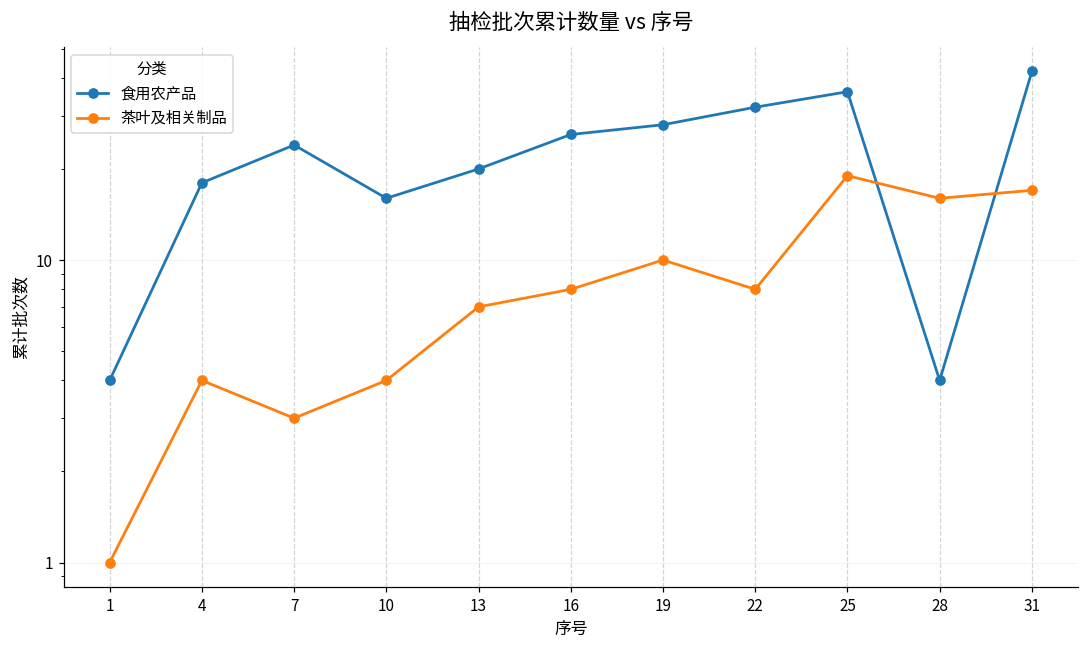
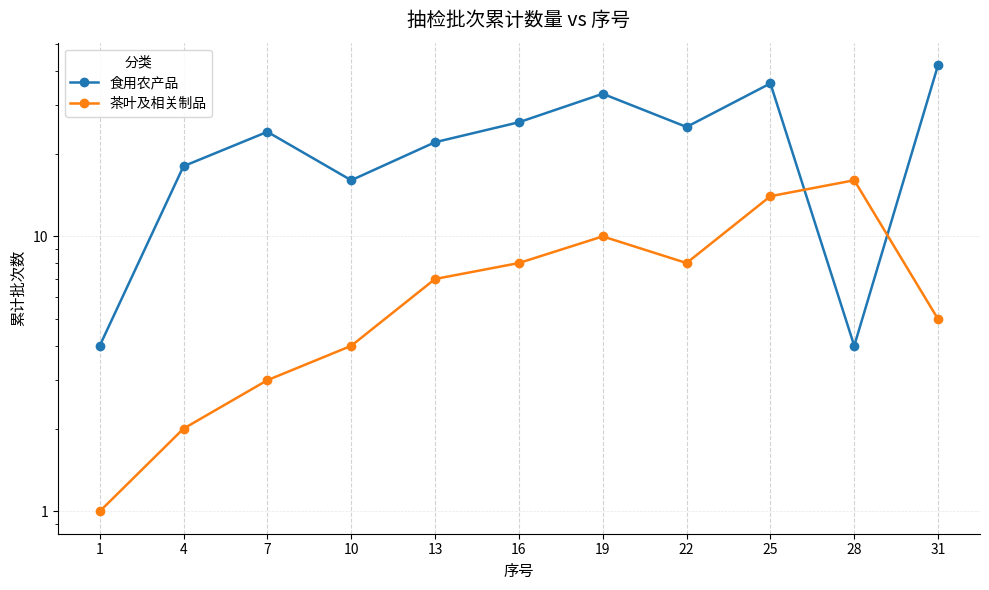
茶叶及相关制品, 4: 4 -> 2
食用农产品, 13: 20 -> 22
食用农产品, 19: 28 -> 33
食用农产品, 22: 32 -> 25
茶叶及相关制品, 25: 19 -> 14
茶叶及相关制品, 31: 17 -> 5
